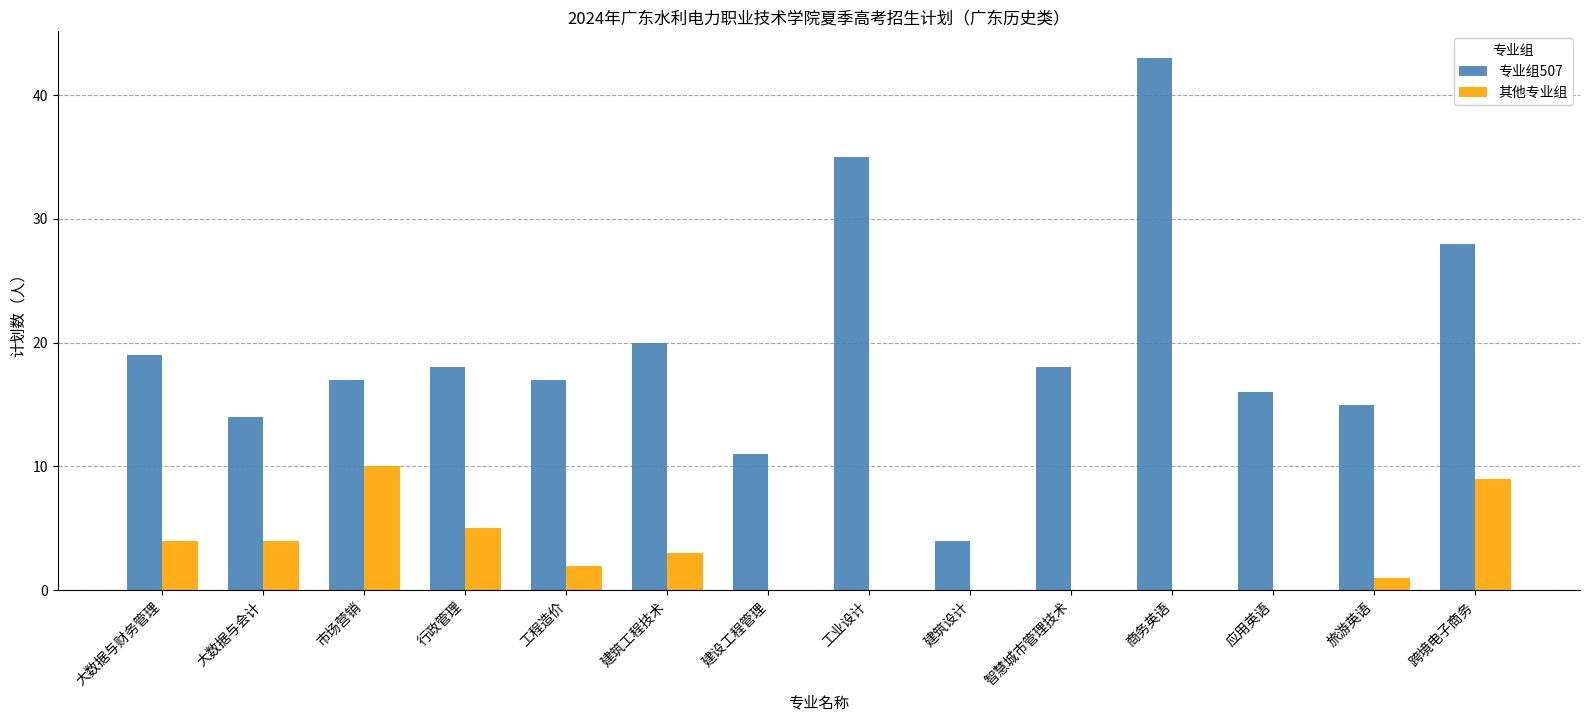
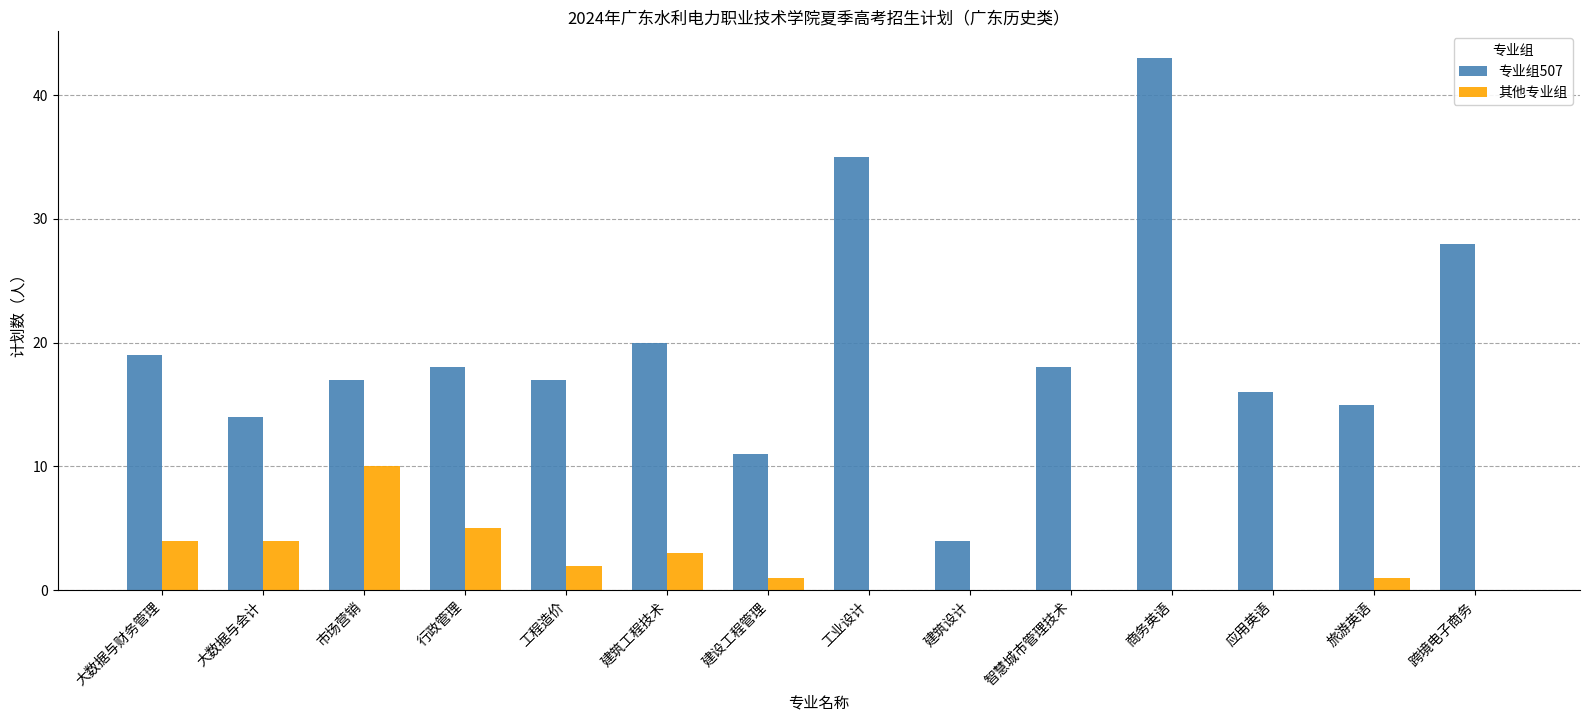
其他专业组, 建设工程管理: 0 -> 1
其他专业组, 跨境电子商务: 9 -> 0
